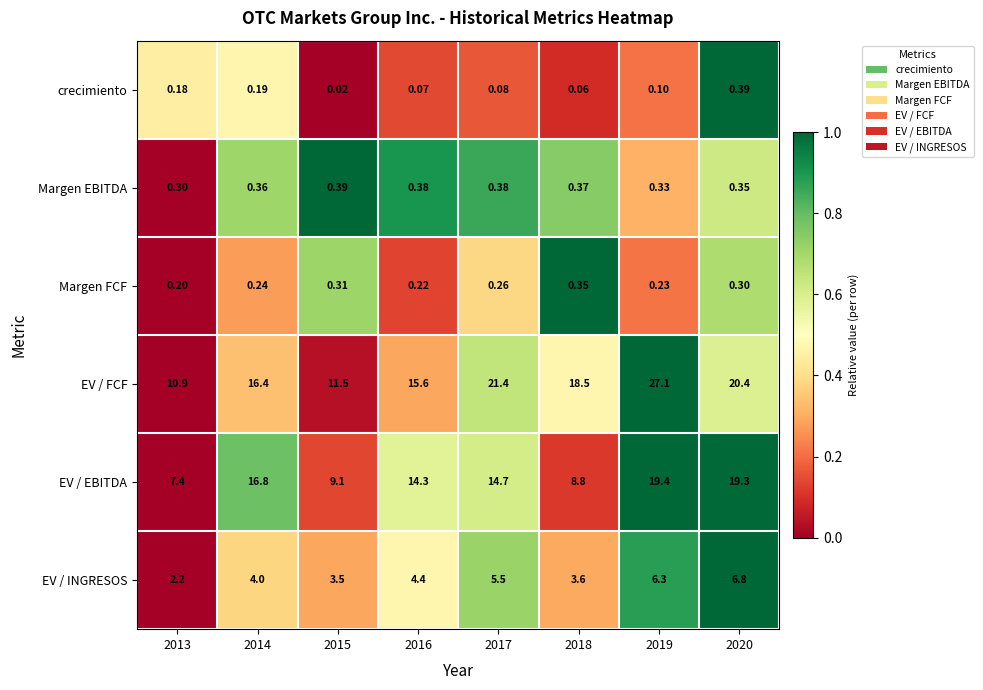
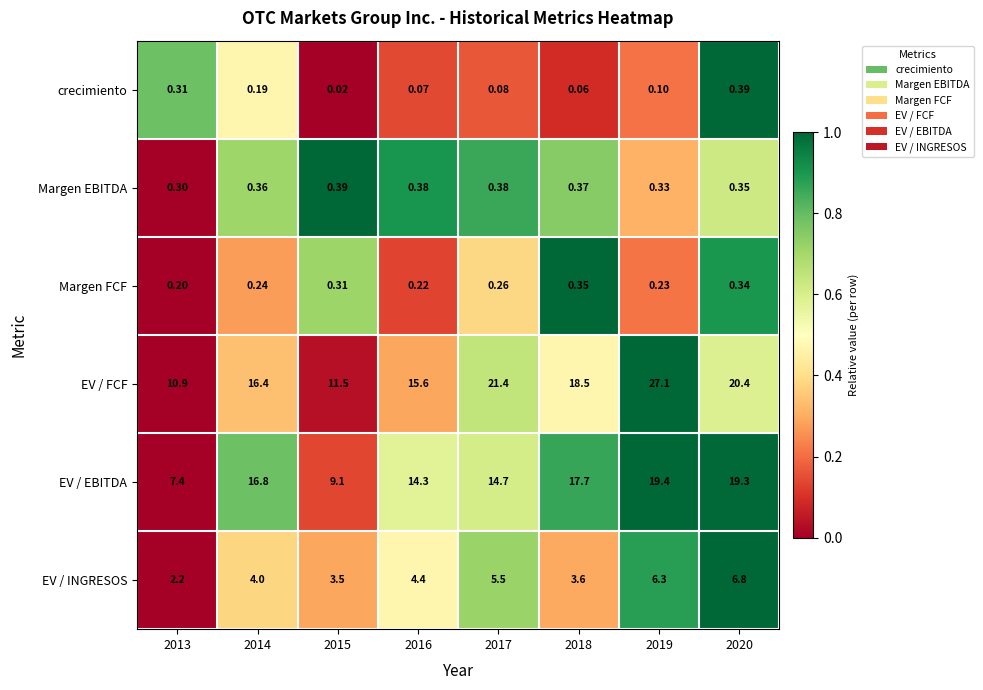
crecimiento, 2013: 0.18 -> 0.31
Margen FCF, 2020: 0.30 -> 0.34
EV / EBITDA, 2018: 8.8 -> 17.7
